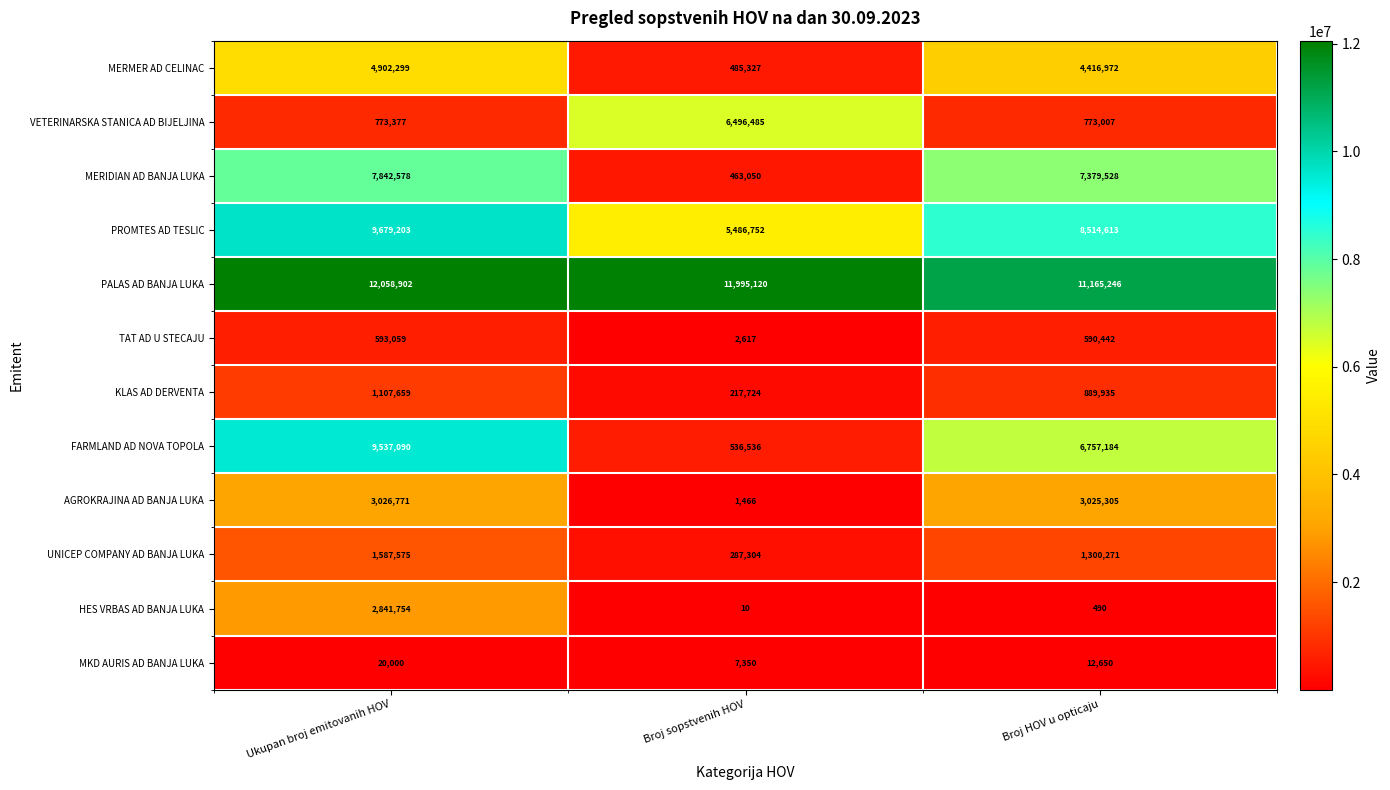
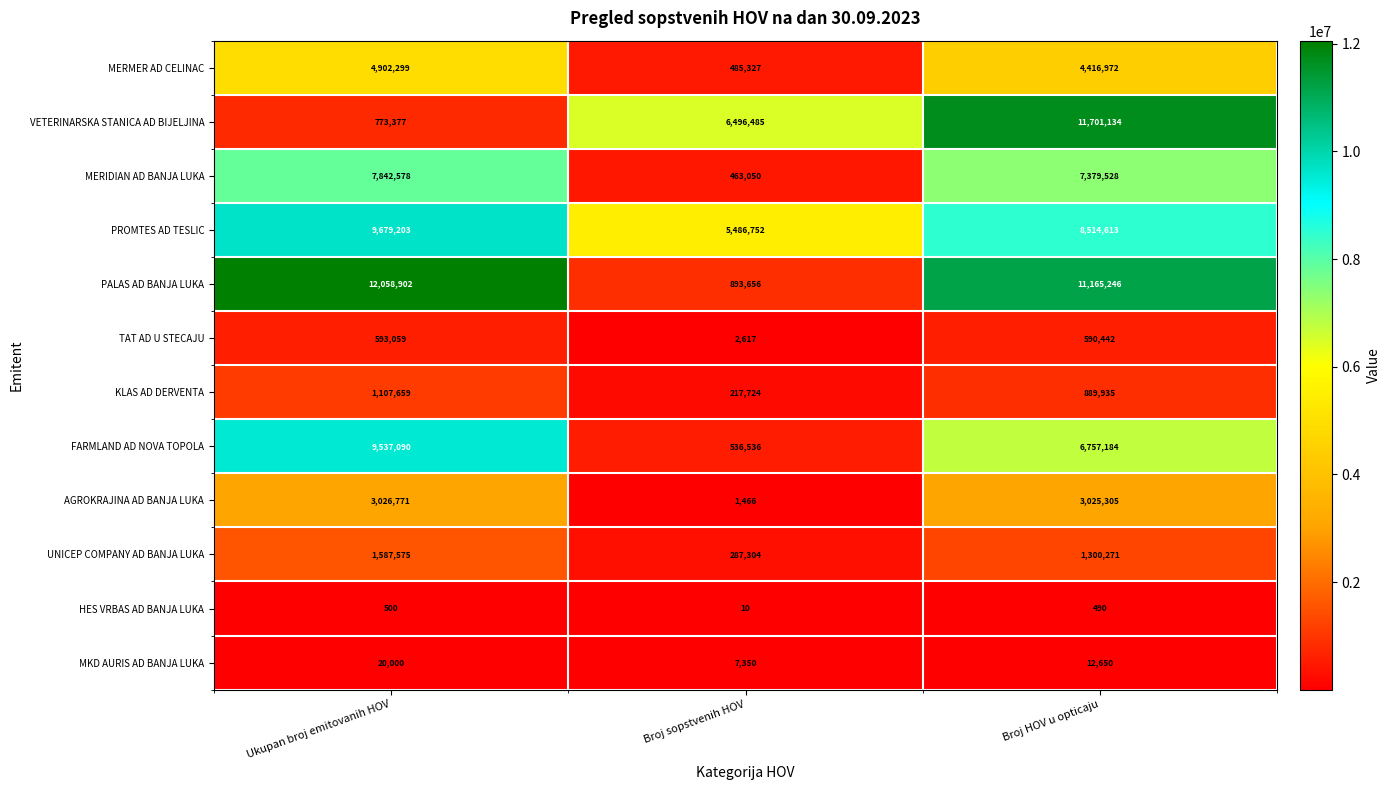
VETERINARSKA STANICA AD BIJELJINA, Broj HOV u opticaju: 773,007 -> 11,701,134
PALAS AD BANJA LUKA, Broj sopstvenih HOV: 11,995,120 -> 893,656
HES VRBAS AD BANJA LUKA, Ukupan broj emitovanih HOV: 2,841,754 -> 500
